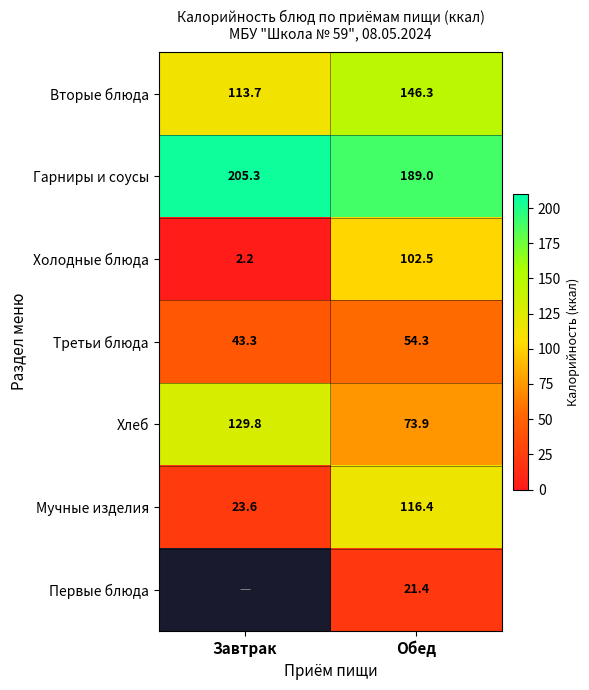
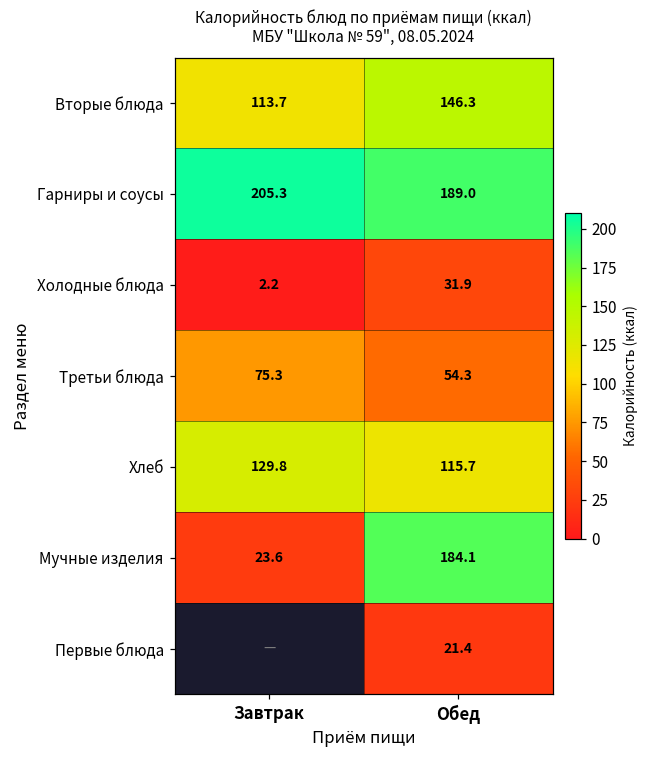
Холодные блюда, Обед: 102.5 -> 31.9
Третьи блюда, Завтрак: 43.3 -> 75.3
Хлеб, Обед: 73.9 -> 115.7
Мучные изделия, Обед: 116.4 -> 184.1
